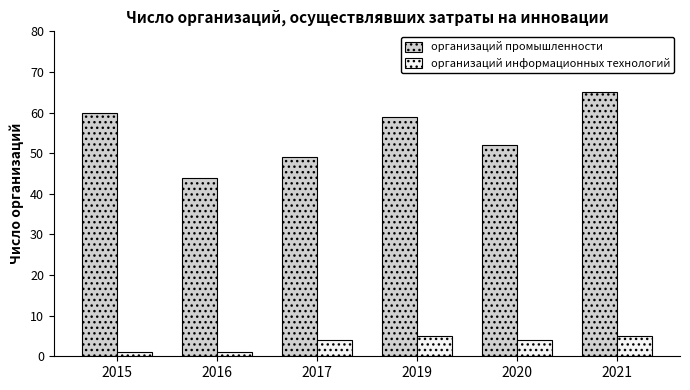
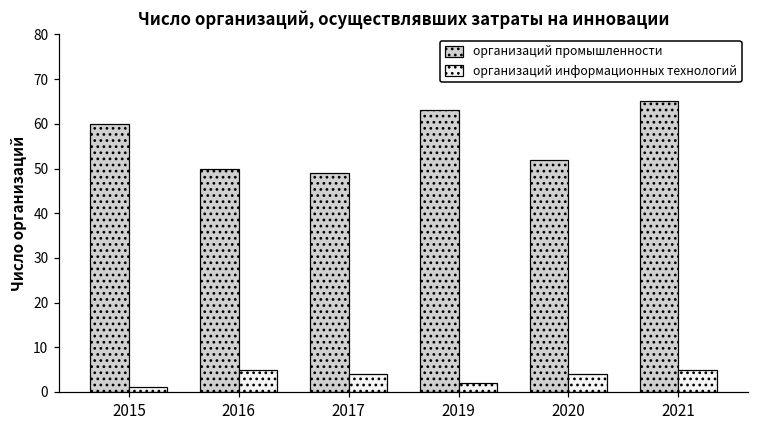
организаций промышленности, 2016: 44 -> 50
организаций информационных технологий, 2016: 1 -> 5
организаций промышленности, 2019: 59 -> 63
организаций информационных технологий, 2019: 5 -> 2
